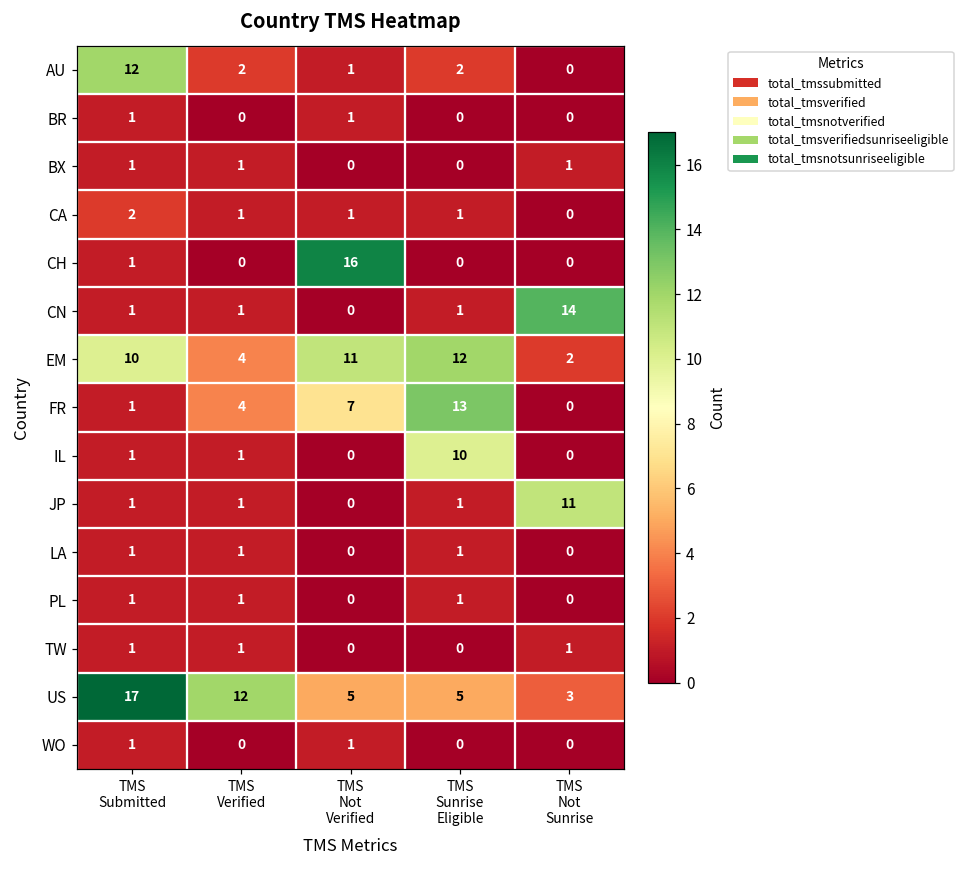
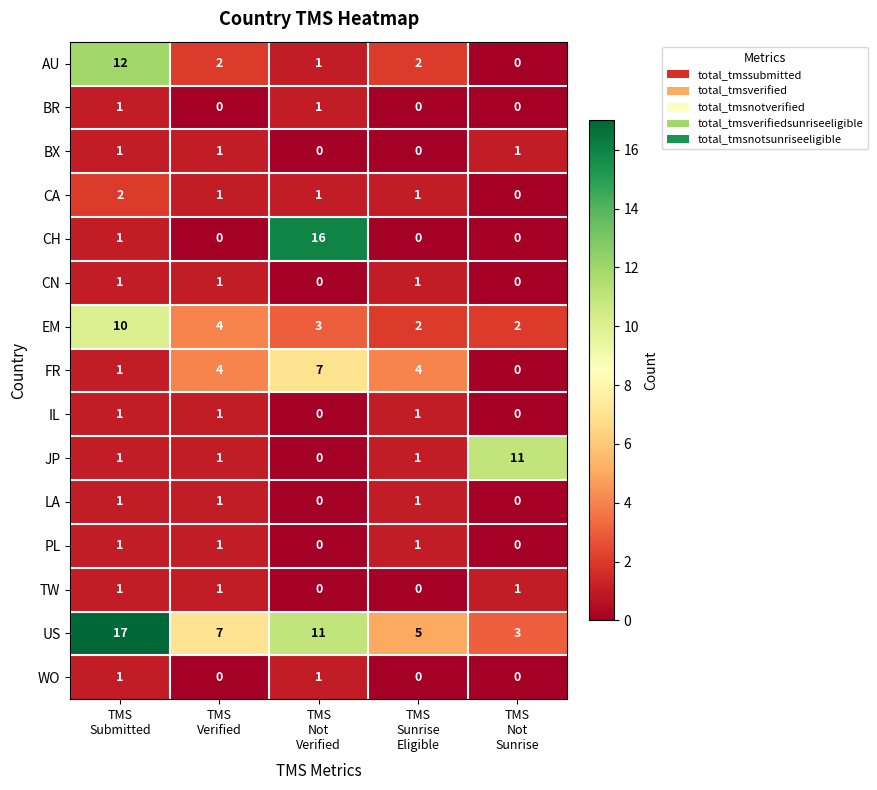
CN, TMS Not Sunrise: 14 -> 0
EM, TMS Not Verified: 11 -> 3
EM, TMS Sunrise Eligible: 12 -> 2
FR, TMS Sunrise Eligible: 13 -> 4
IL, TMS Sunrise Eligible: 10 -> 1
US, TMS Verified: 12 -> 7
US, TMS Not Verified: 5 -> 11
